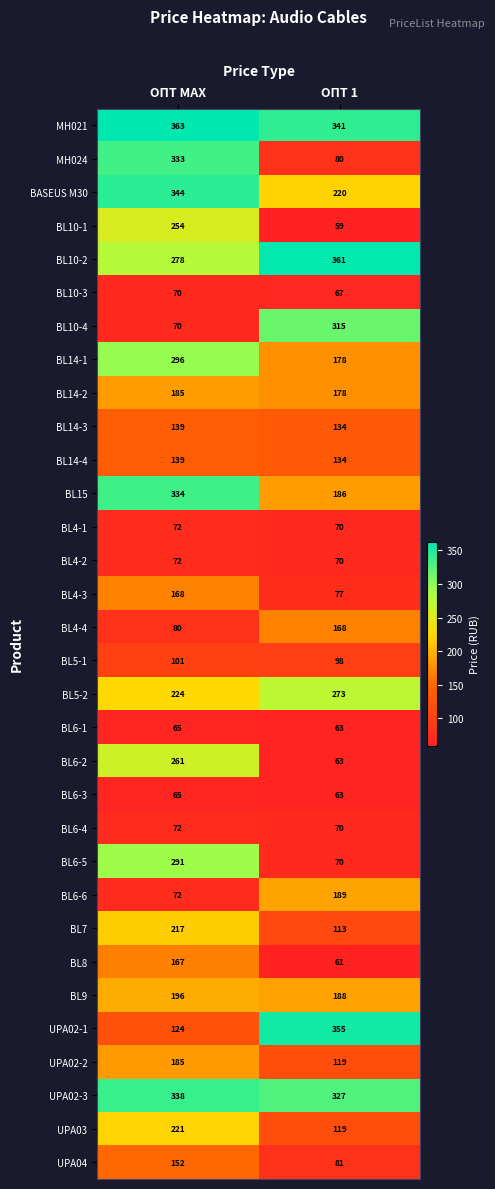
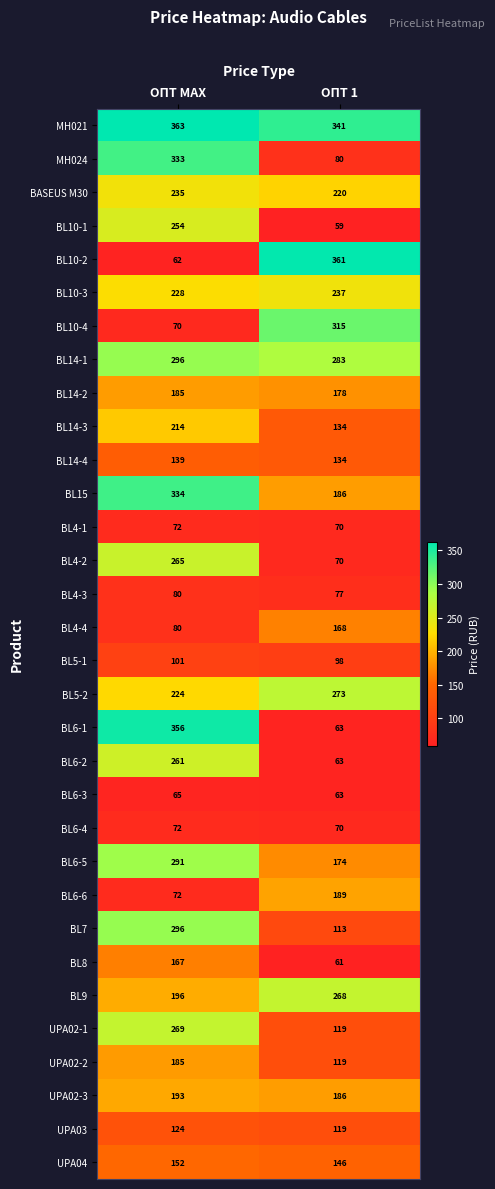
BASEUS M30, ОПТ MAX: 344 -> 235
BL10-2, ОПТ MAX: 278 -> 62
BL10-3, ОПТ MAX: 70 -> 228
BL10-3, ОПТ 1: 67 -> 237
BL14-1, ОПТ 1: 178 -> 283
BL14-3, ОПТ MAX: 139 -> 214
BL4-2, ОПТ MAX: 72 -> 265
BL4-3, ОПТ MAX: 168 -> 80
BL6-1, ОПТ MAX: 65 -> 356
BL6-5, ОПТ 1: 70 -> 174
BL7, ОПТ MAX: 217 -> 296
BL9, ОПТ 1: 188 -> 268
UPA02-1, ОПТ MAX: 124 -> 269
UPA02-1, ОПТ 1: 355 -> 119
UPA02-3, ОПТ MAX: 338 -> 193
UPA02-3, ОПТ 1: 327 -> 186
UPA03, ОПТ MAX: 221 -> 124
UPA04, ОПТ 1: 81 -> 146
